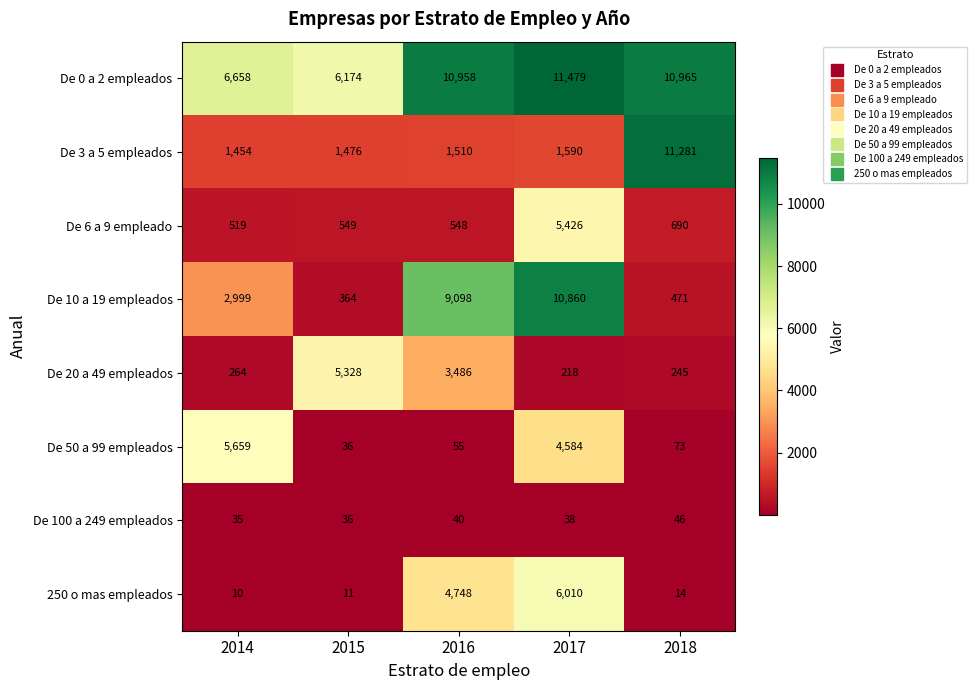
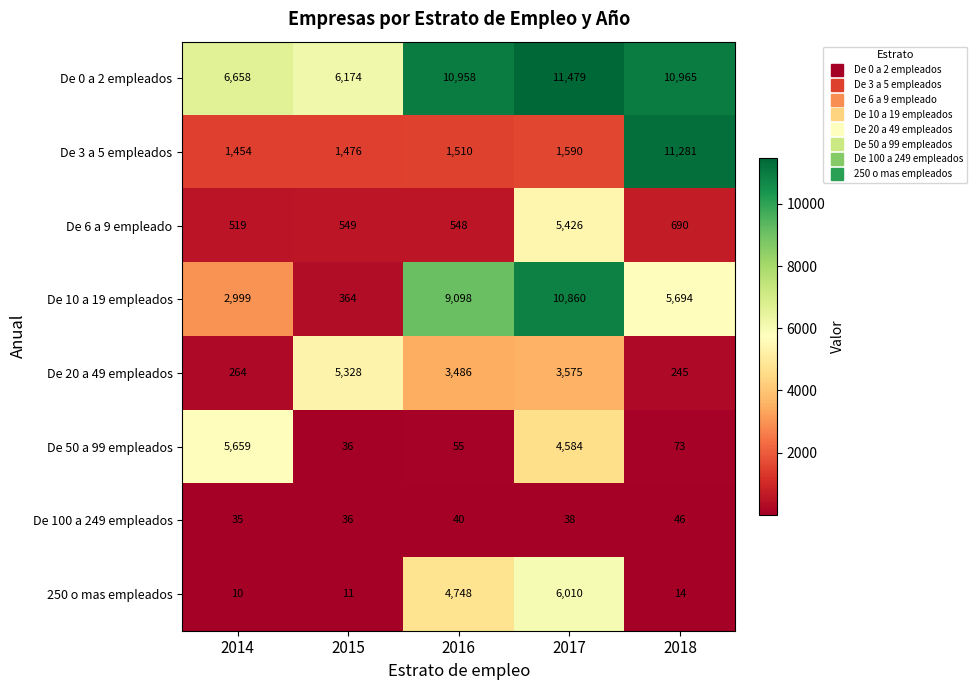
De 10 a 19 empleados, 2018: 471 -> 5,694
De 20 a 49 empleados, 2017: 218 -> 3,575
